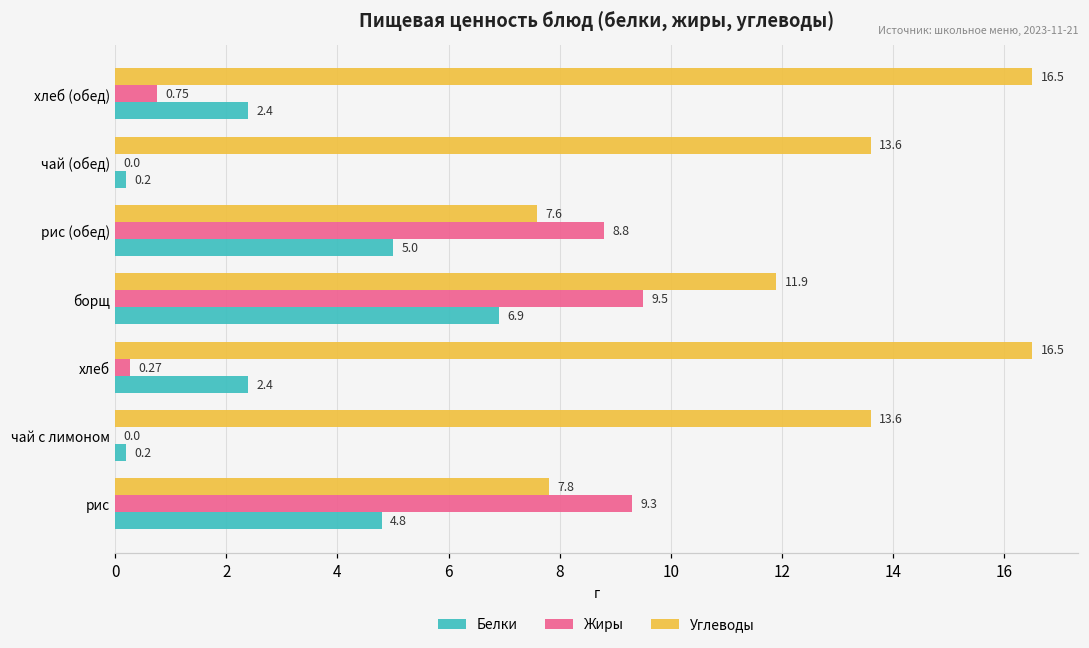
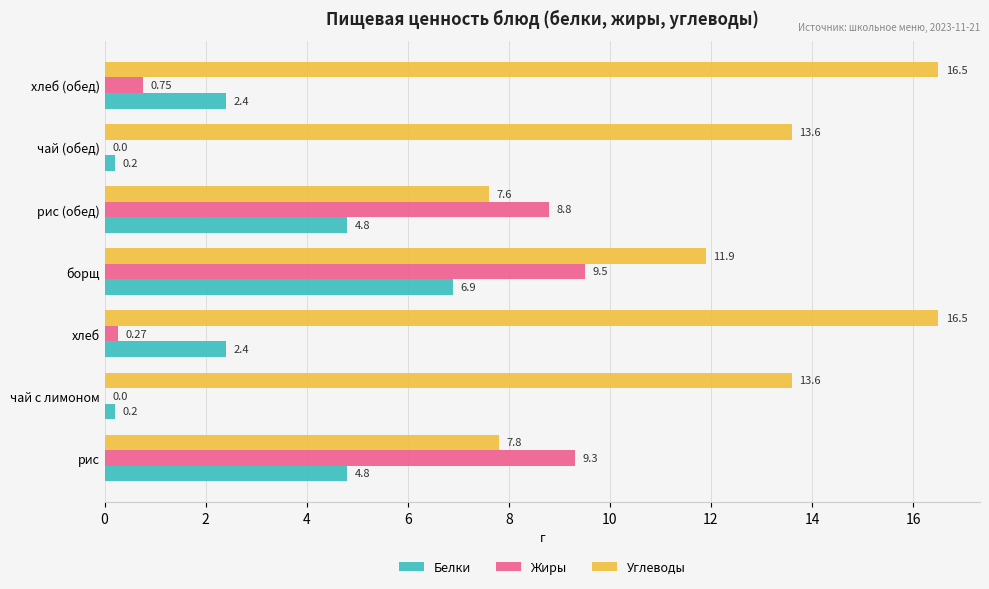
Белки, рис (обед): 5.0 -> 4.8
